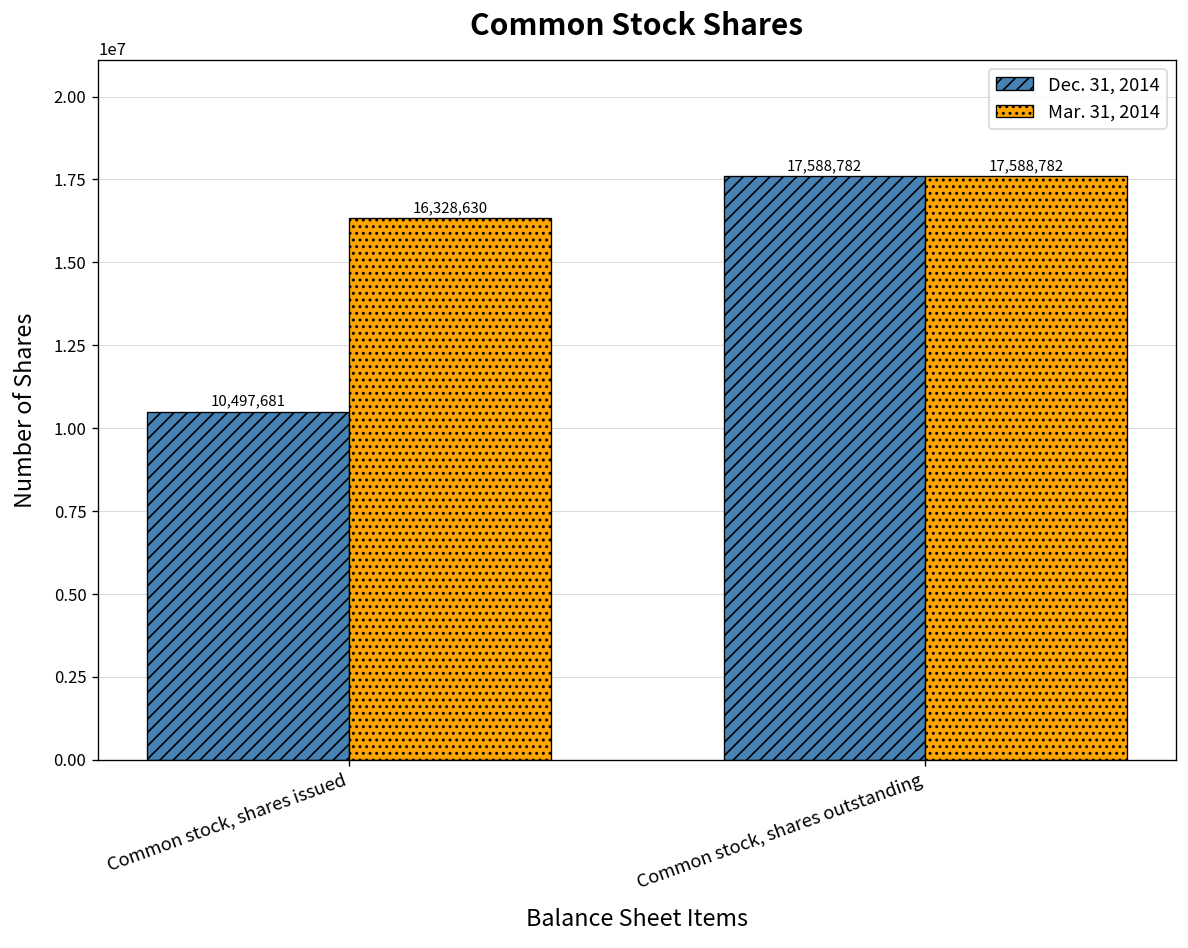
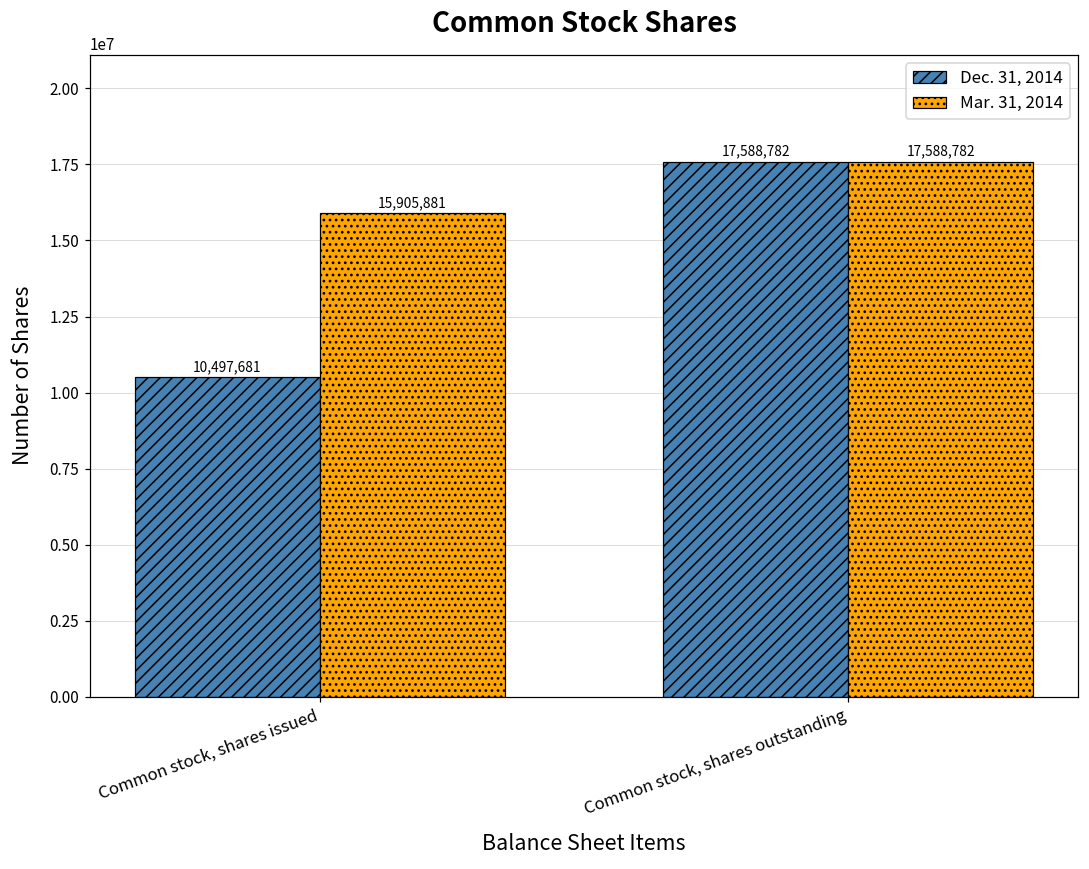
Mar. 31, 2014, Common stock, shares issued: 16,328,630 -> 15,905,881
